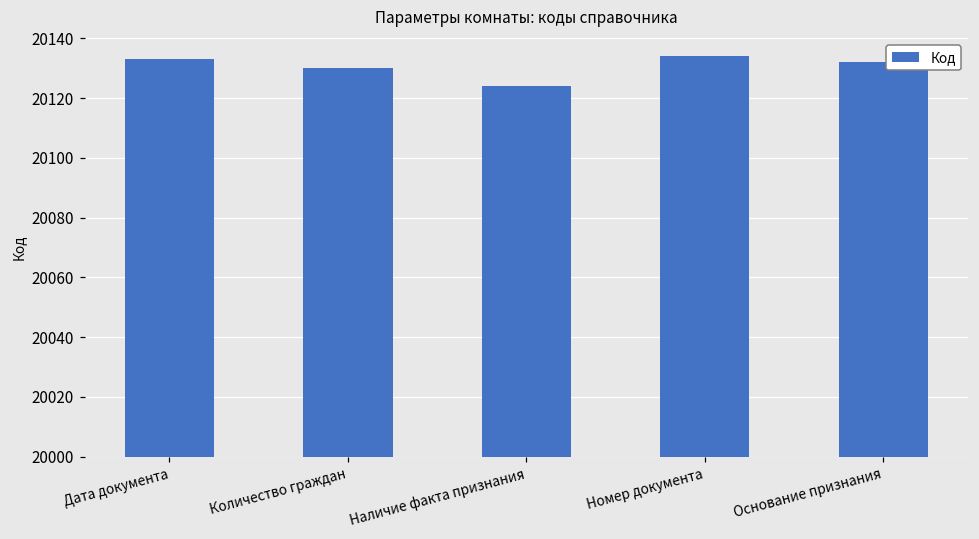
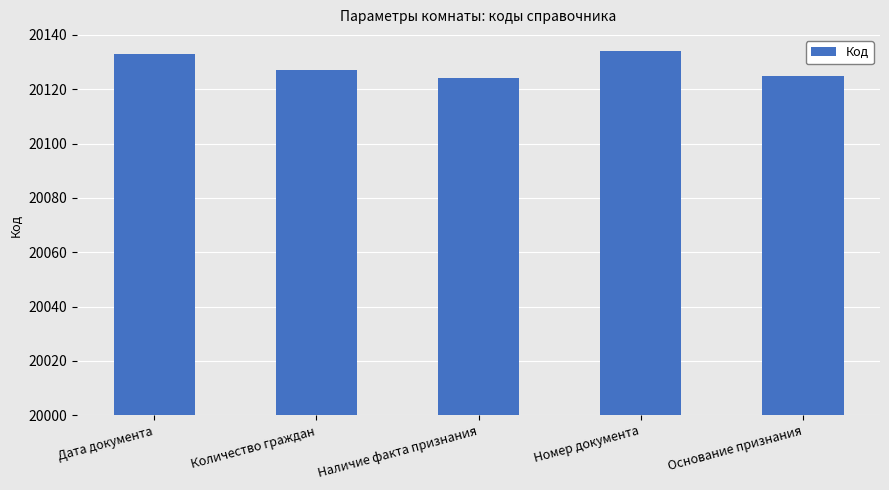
Количество граждан: 20130 -> 20127
Основание признания: 20132 -> 20125
